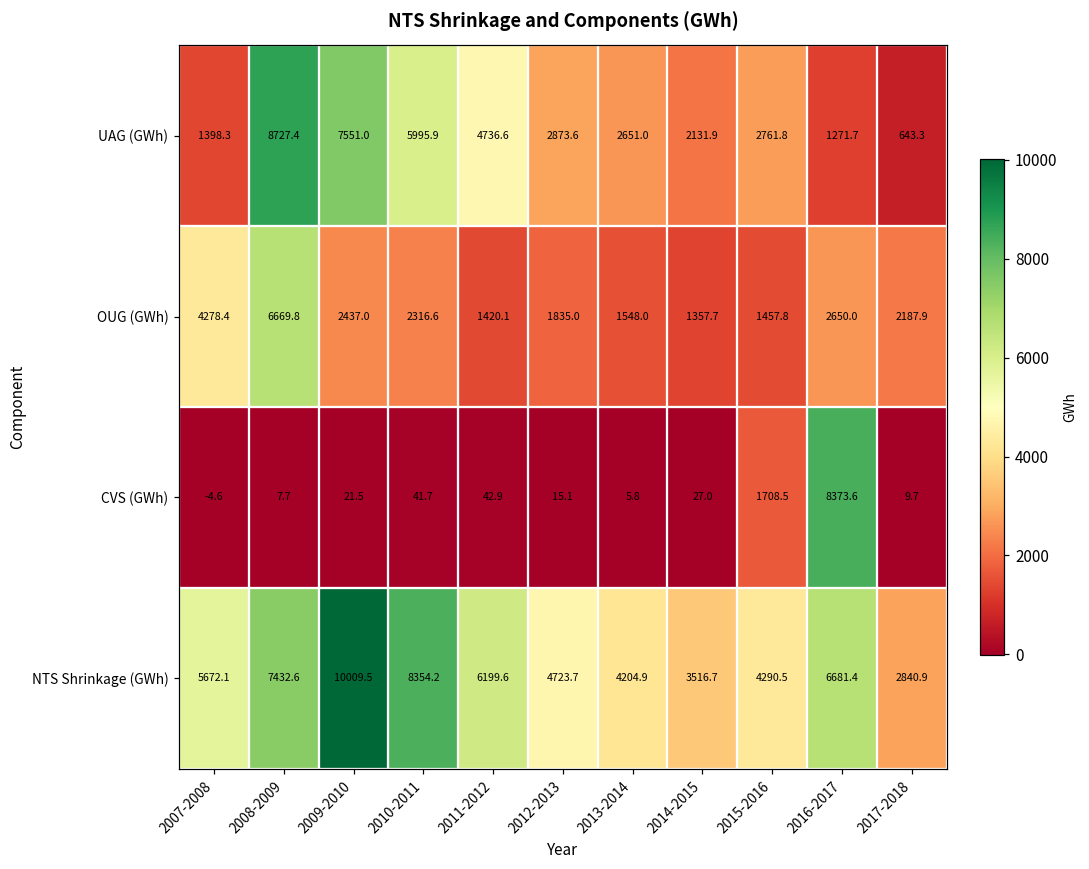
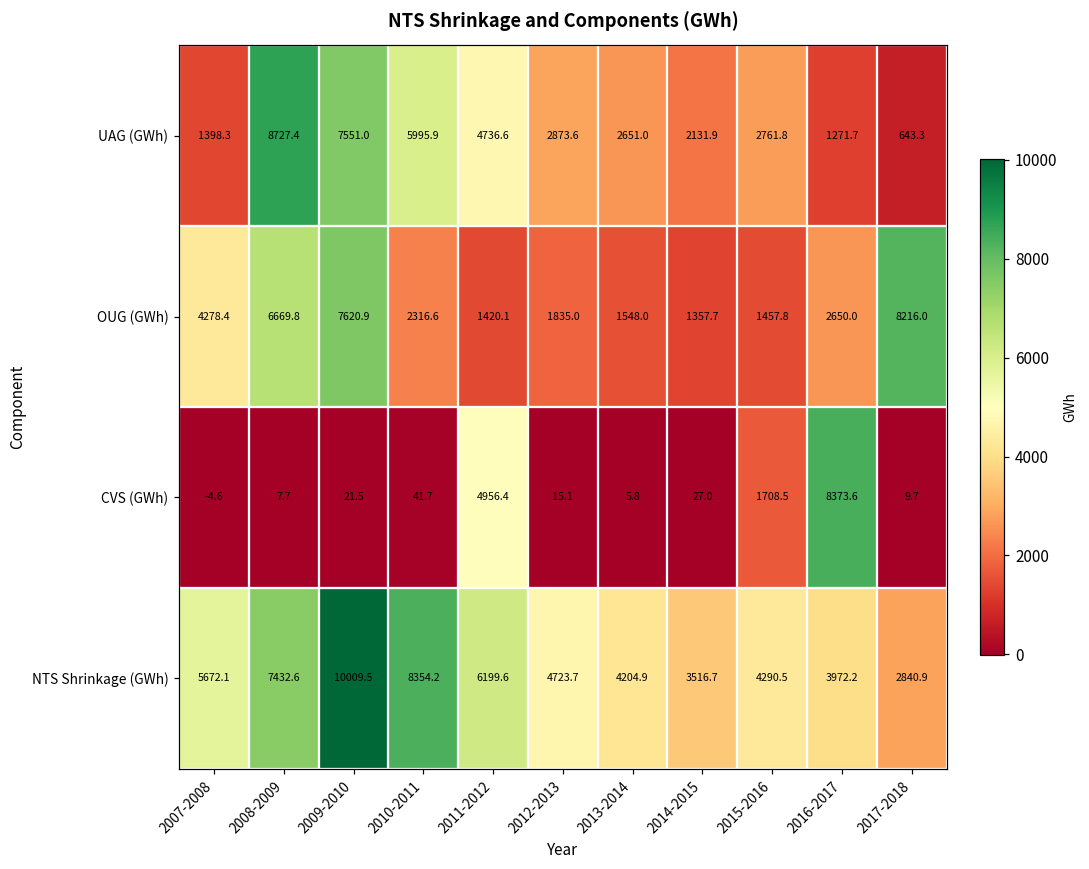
OUG (GWh), 2009-2010: 2437.0 -> 7620.9
OUG (GWh), 2017-2018: 2187.9 -> 8216.0
CVS (GWh), 2011-2012: 42.9 -> 4956.4
NTS Shrinkage (GWh), 2016-2017: 6681.4 -> 3972.2
